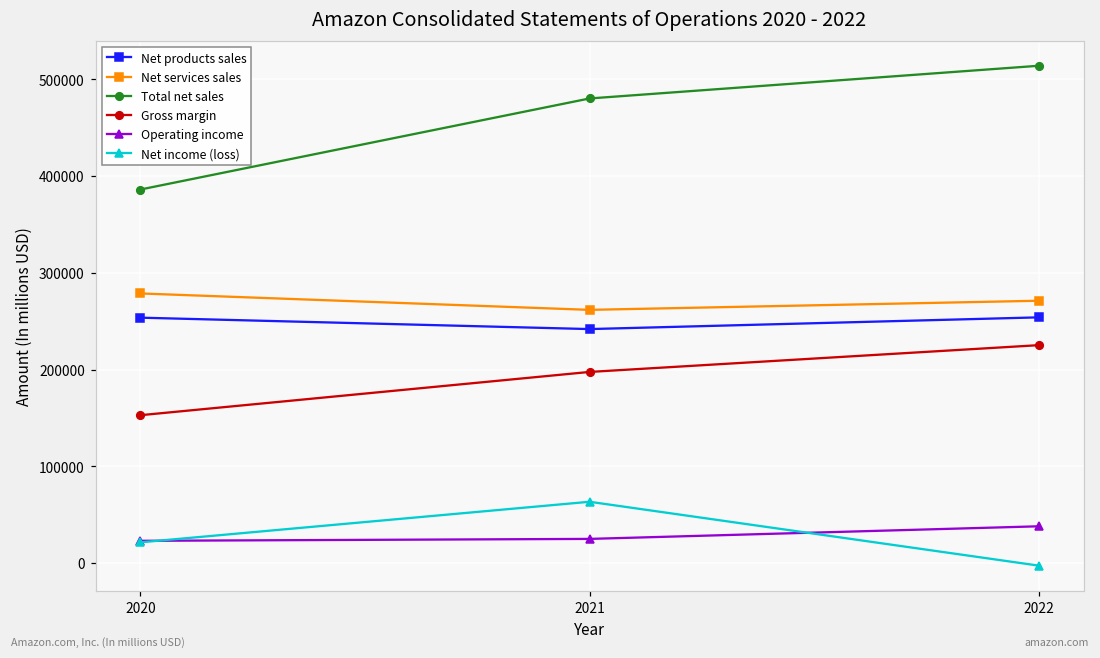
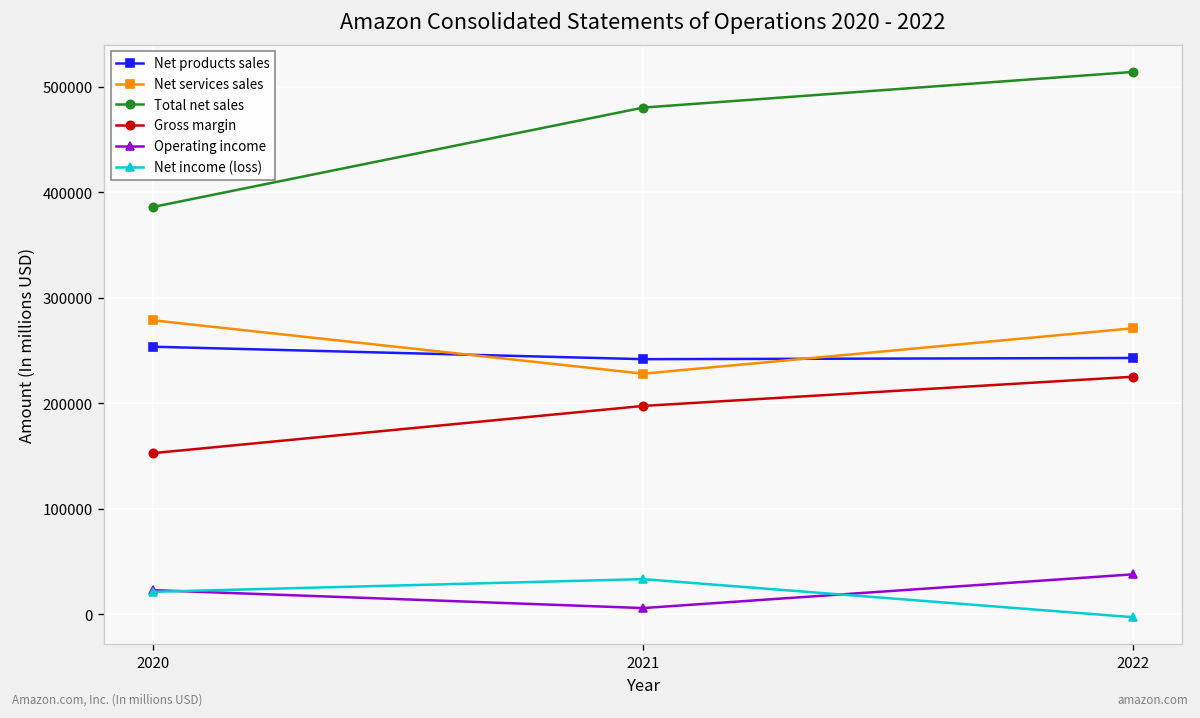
Net services sales, 2021: 260000 -> 230000
Operating income, 2021: 20000 -> 10000
Net income (loss), 2021: 60000 -> 30000
Net products sales, 2022: 250000 -> 240000
